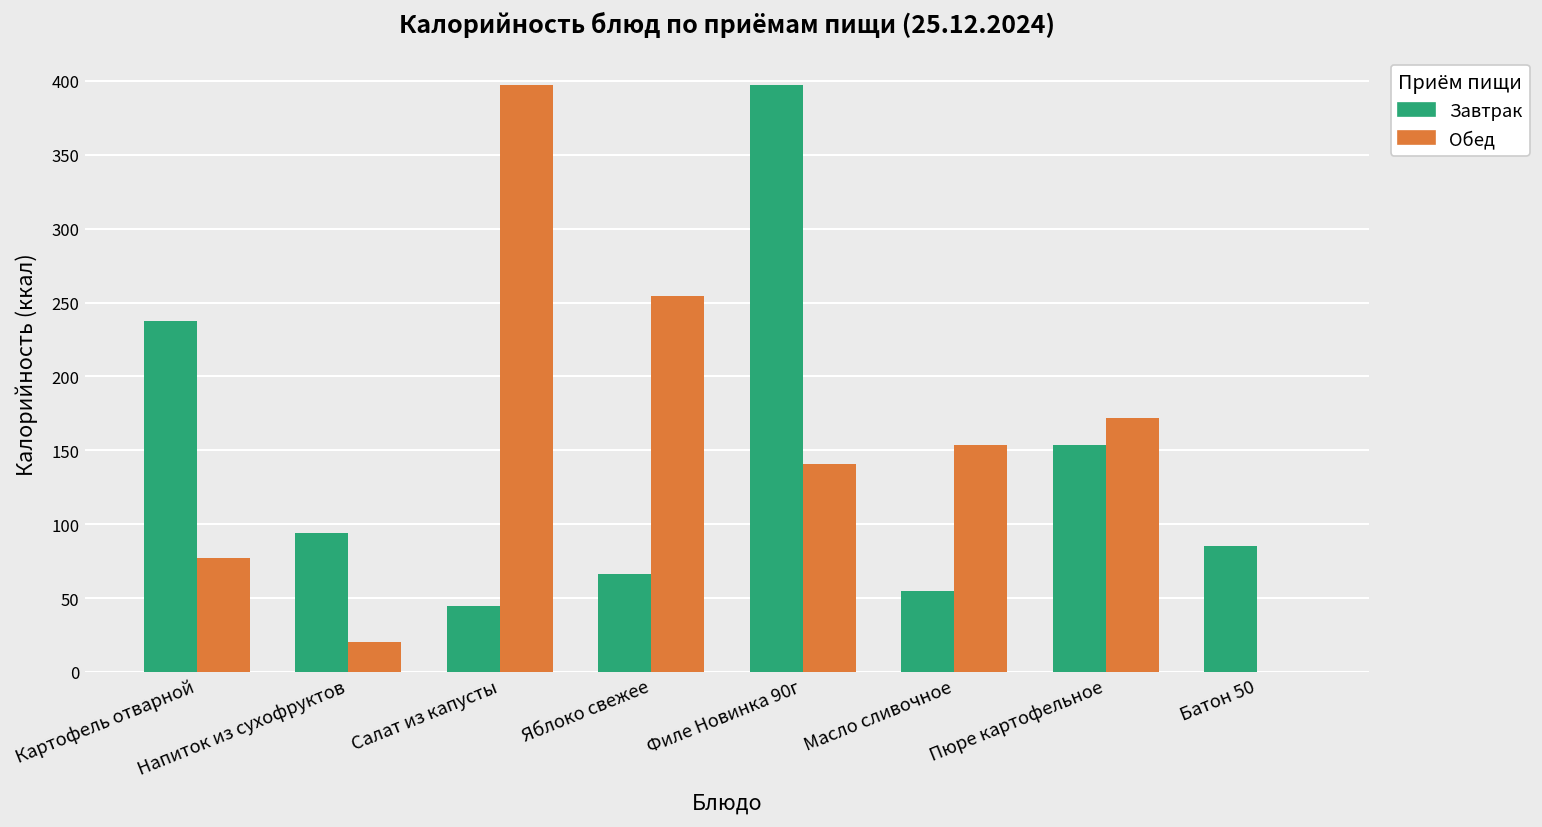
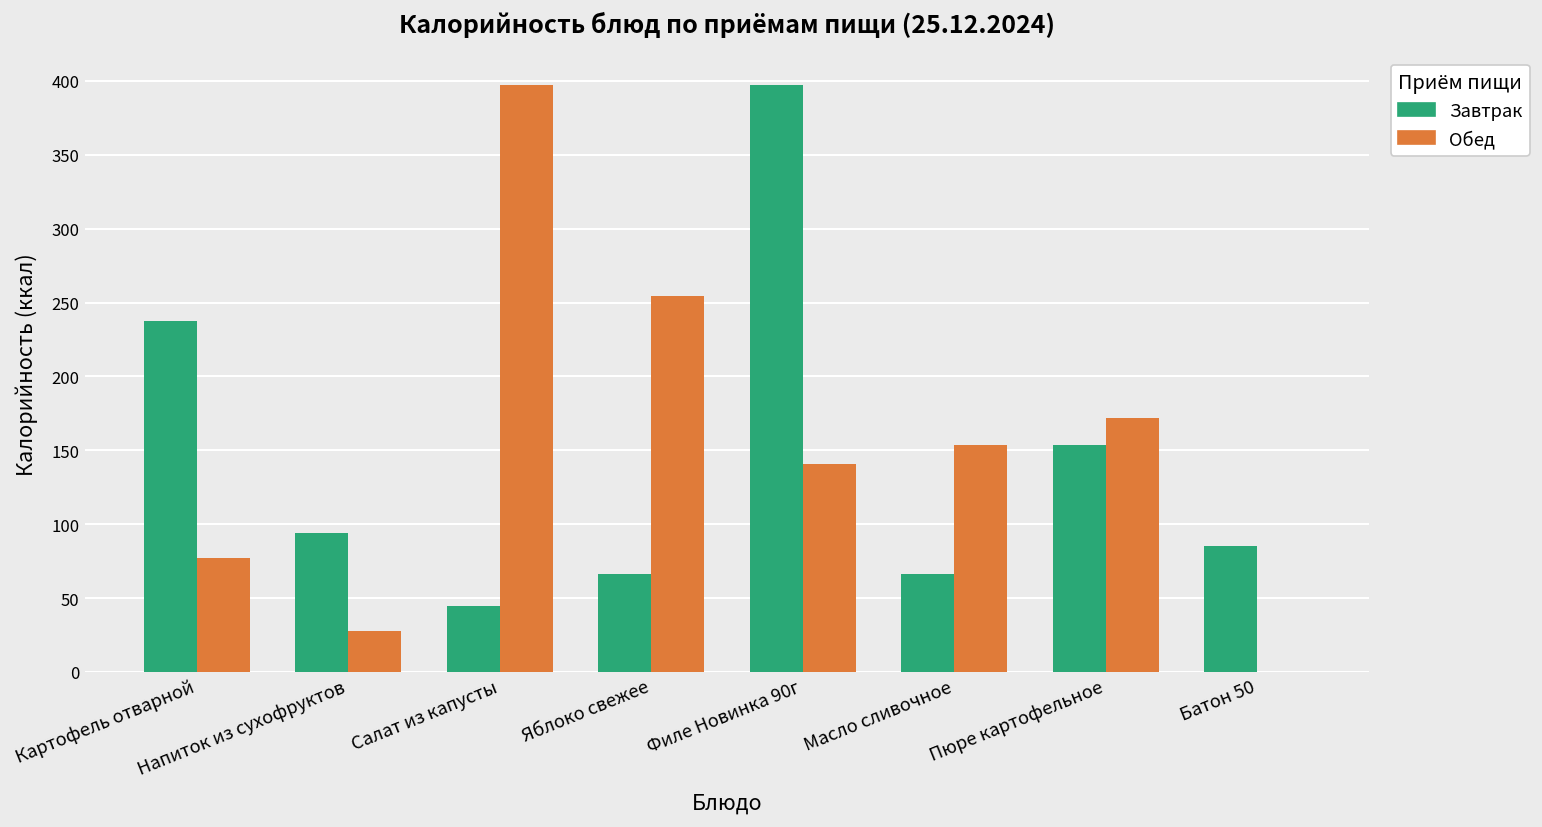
Обед, Напиток из сухофруктов: 20 -> 28
Завтрак, Масло сливочное: 55 -> 66
